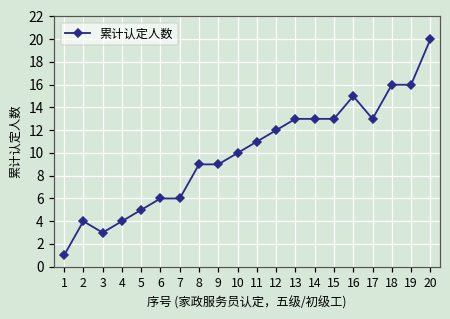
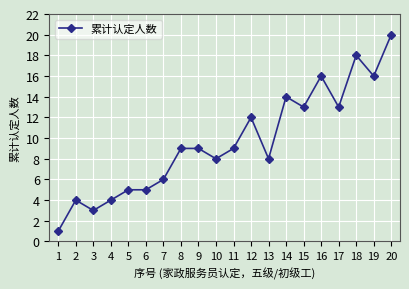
6: 6 -> 5
10: 10 -> 8
11: 11 -> 9
13: 13 -> 8
14: 13 -> 14
16: 15 -> 16
18: 16 -> 18
